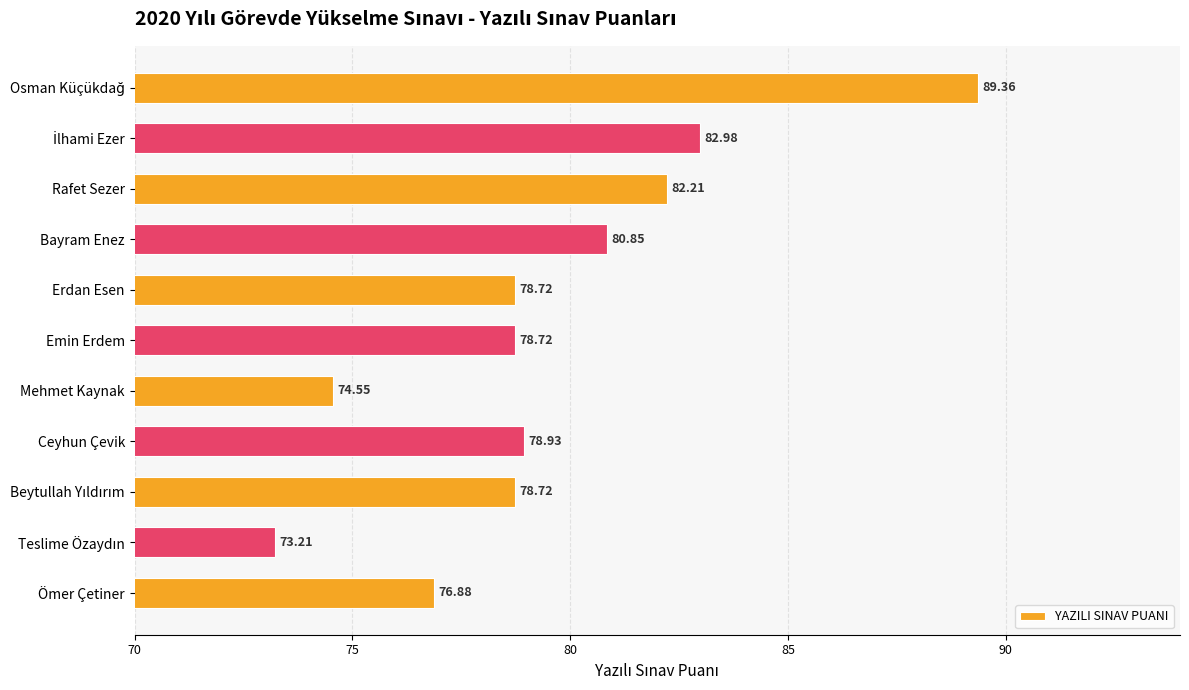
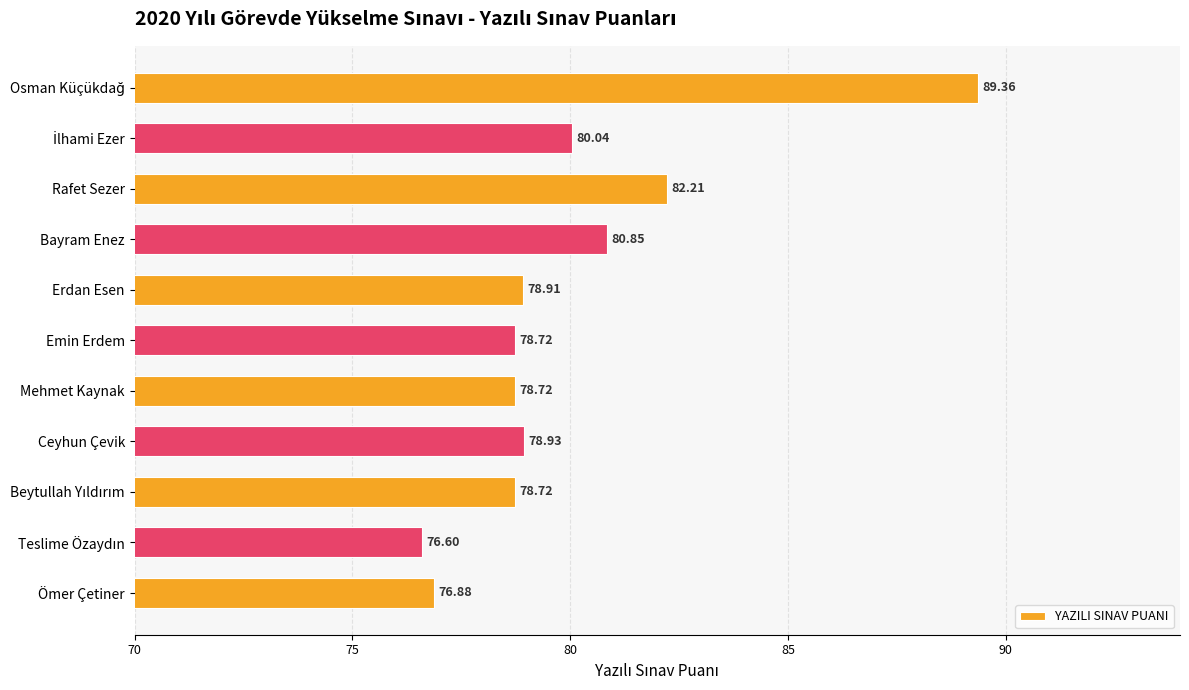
İlhami Ezer: 82.98 -> 80.04
Erdan Esen: 78.72 -> 78.91
Mehmet Kaynak: 74.55 -> 78.72
Teslime Özaydın: 73.21 -> 76.60
